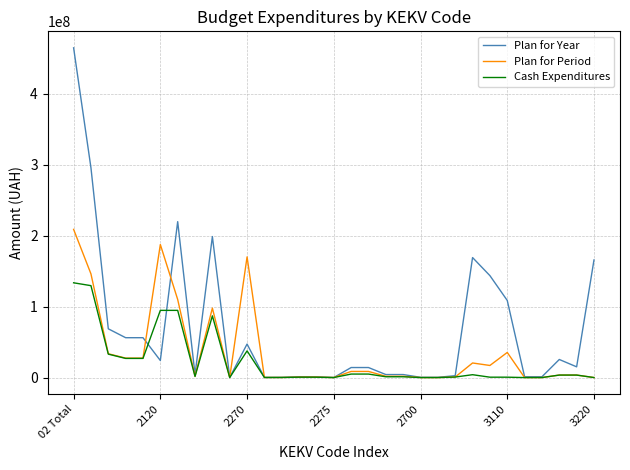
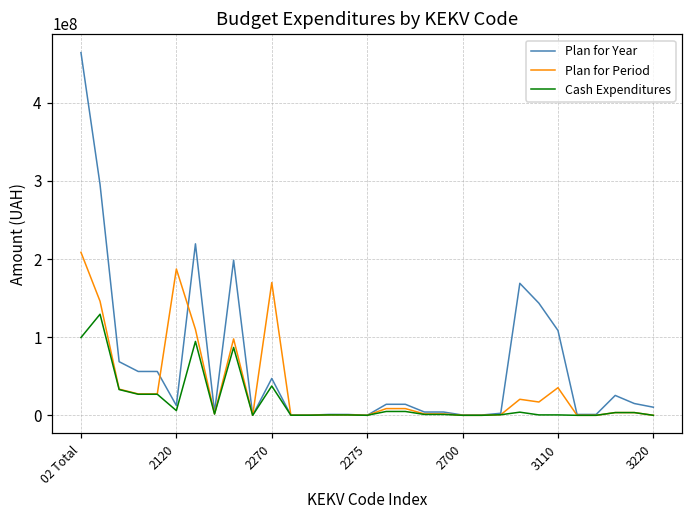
Cash Expenditures, 02 Total: 130000000 -> 100000000
Plan for Year, 2120: 20000000 -> 10000000
Cash Expenditures, 2120: 90000000 -> 10000000
Plan for Year, 3220: 170000000 -> 10000000
